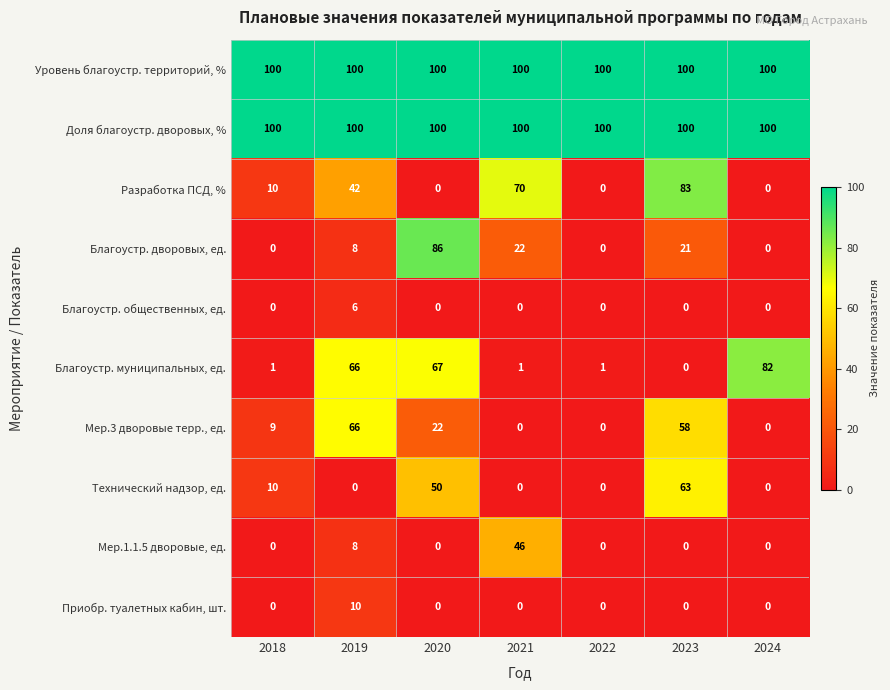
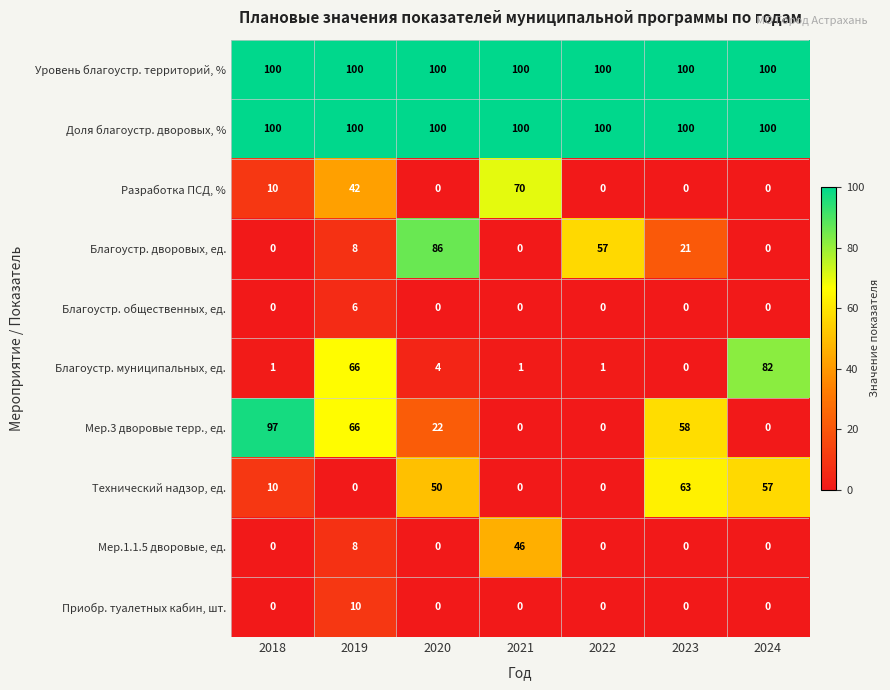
Разработка ПСД, %, 2023: 83 -> 0
Благоустр. дворовых, ед., 2021: 22 -> 0
Благоустр. дворовых, ед., 2022: 0 -> 57
Благоустр. муниципальных, ед., 2020: 67 -> 4
Мер.3 дворовые терр., ед., 2018: 9 -> 97
Технический надзор, ед., 2024: 0 -> 57
